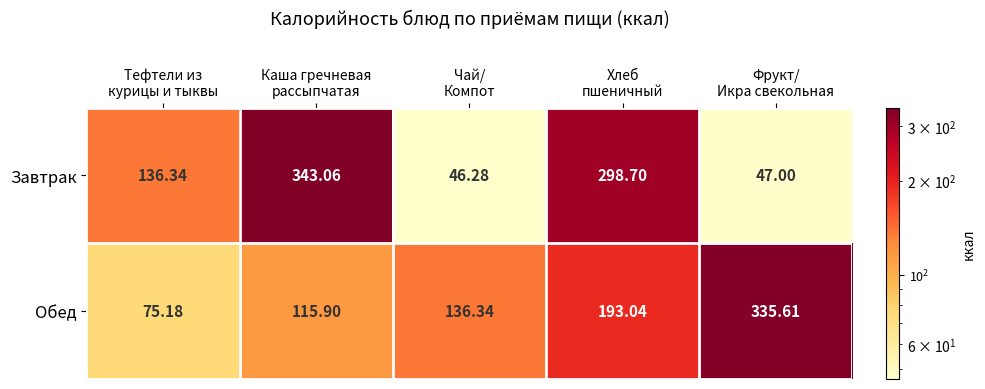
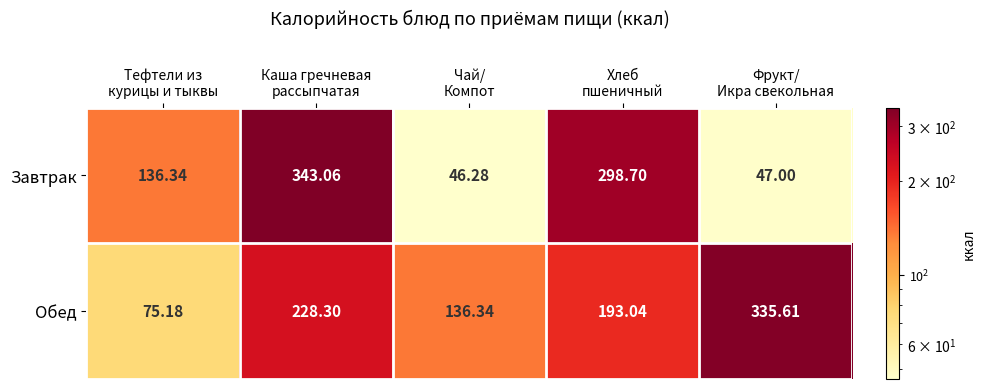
Обед, Каша гречневая рассыпчатая: 115.90 -> 228.30
